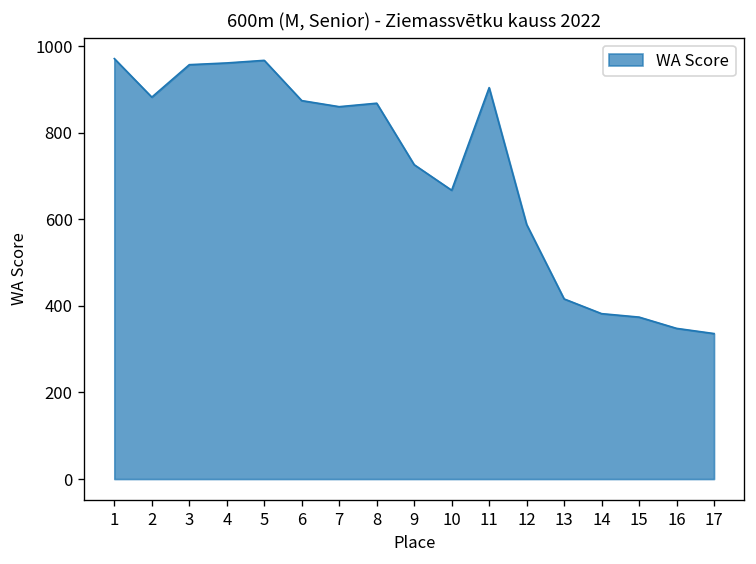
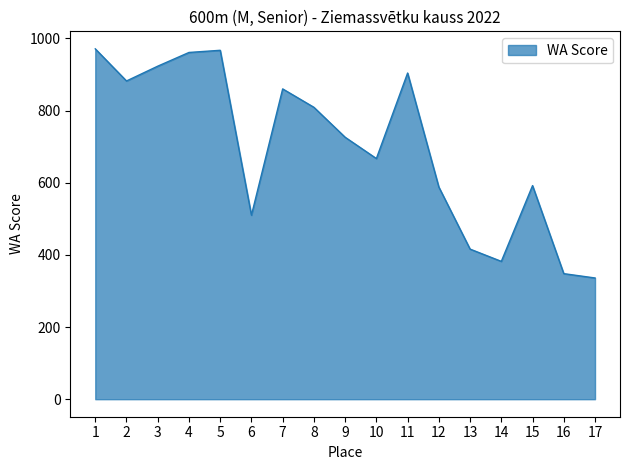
3: 960 -> 920
6: 870 -> 510
8: 870 -> 810
15: 370 -> 590
